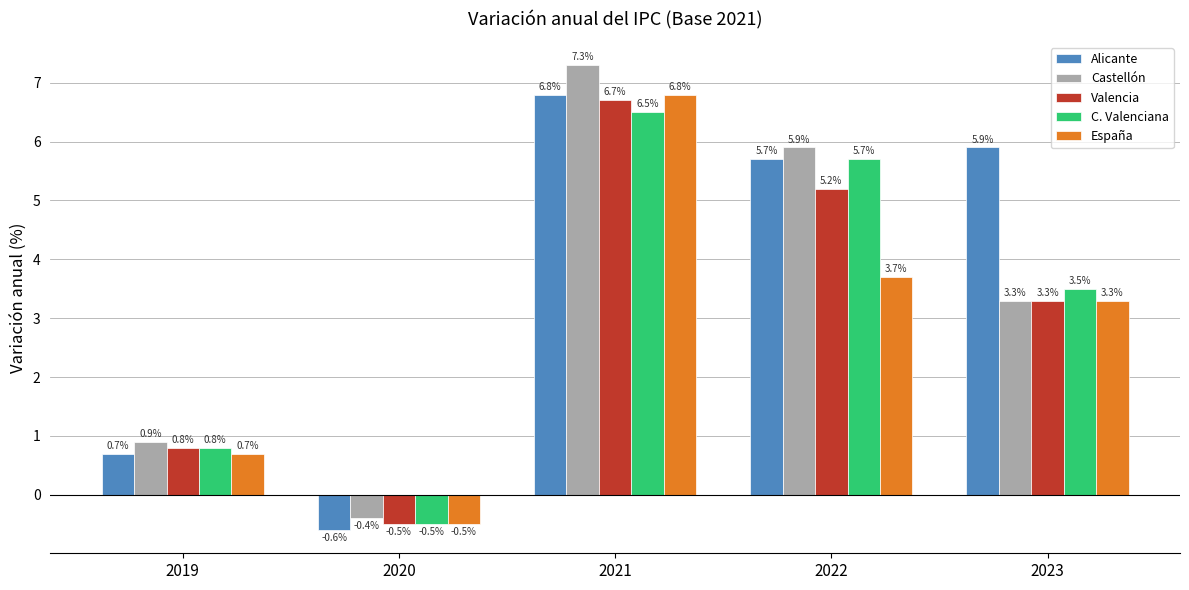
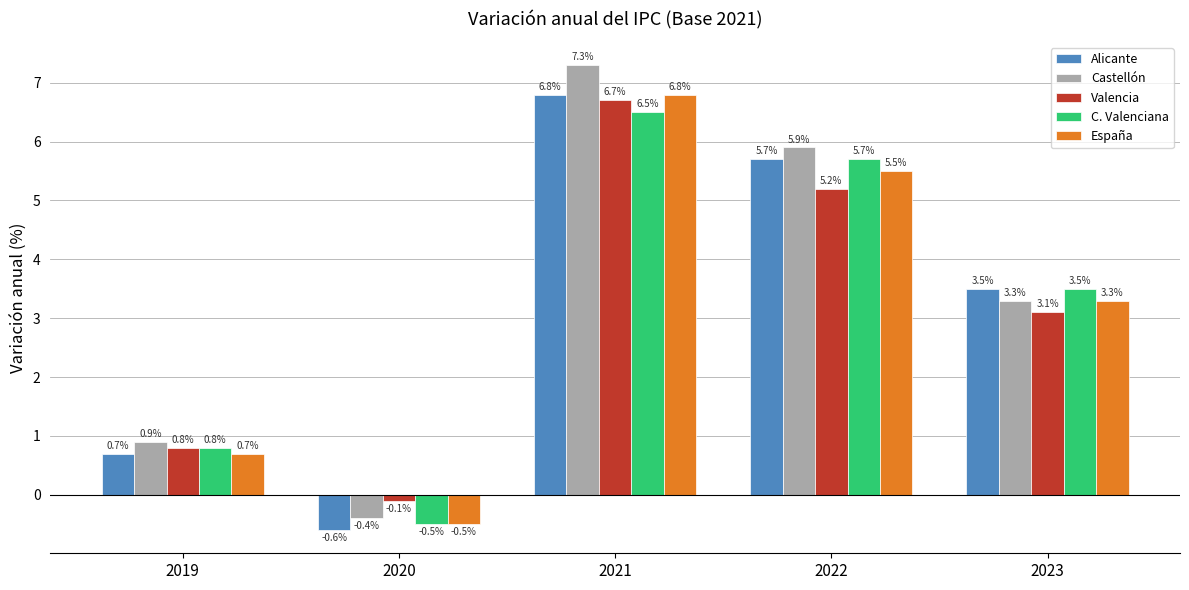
Valencia, 2020: -0.5% -> -0.1%
España, 2022: 3.7% -> 5.5%
Alicante, 2023: 5.9% -> 3.5%
Valencia, 2023: 3.3% -> 3.1%
